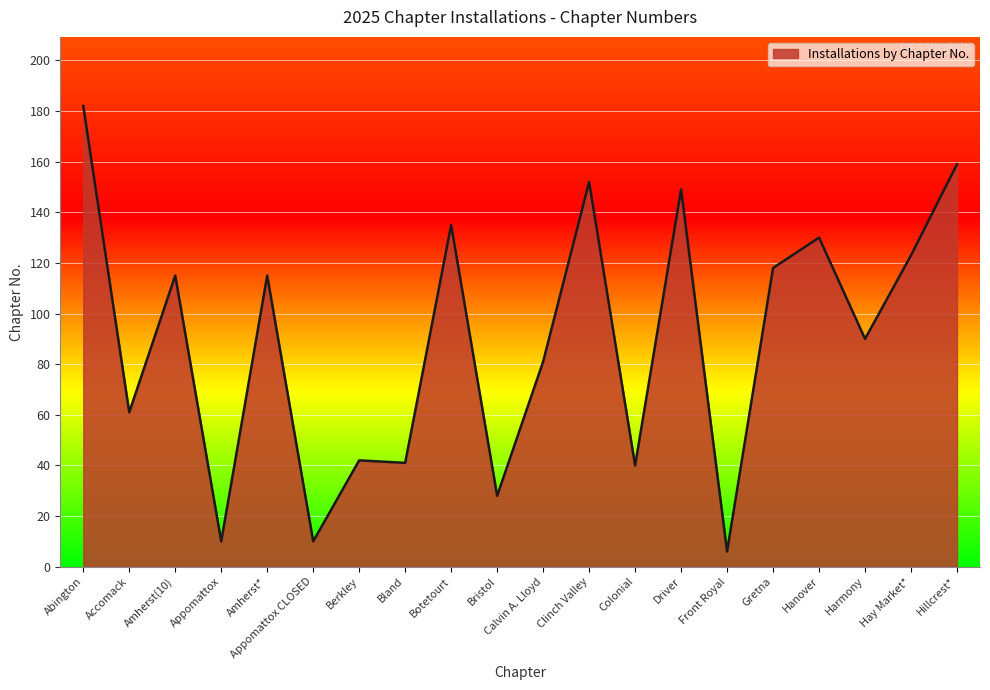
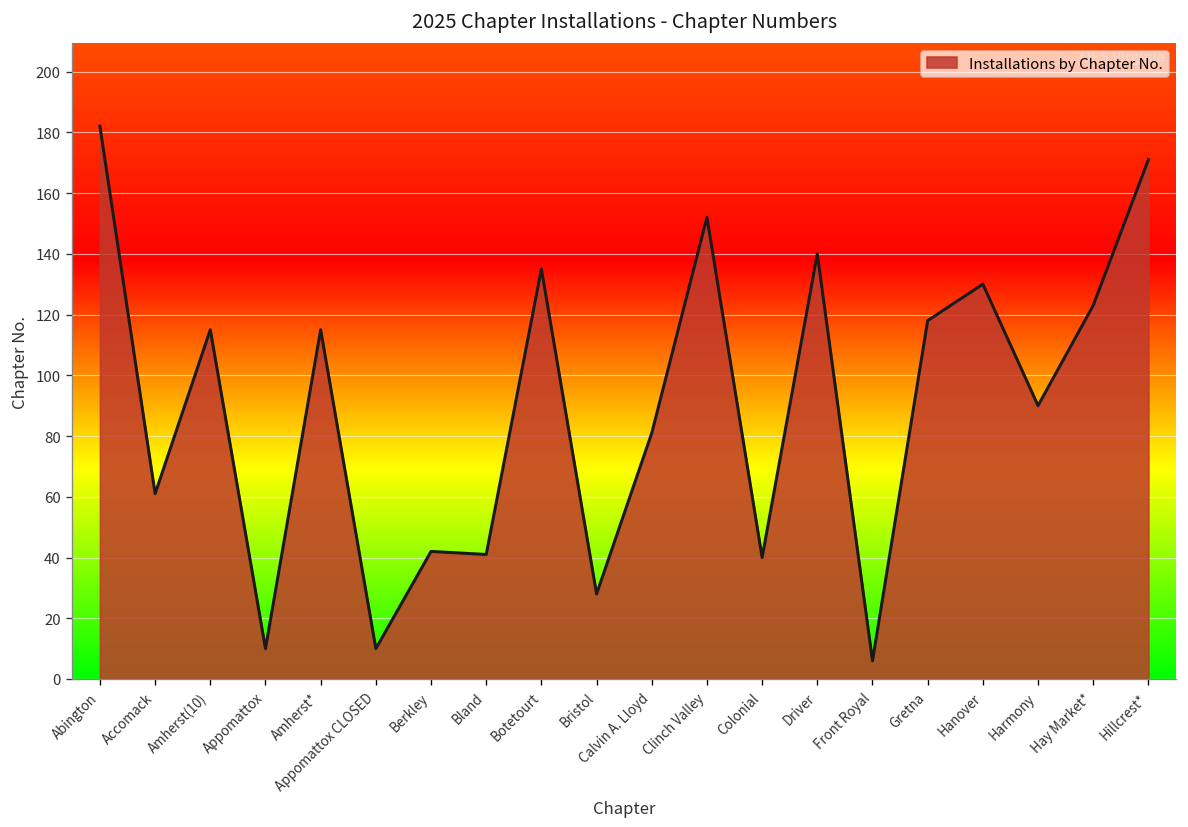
Driver: 149 -> 140
Hillcrest*: 159 -> 171
